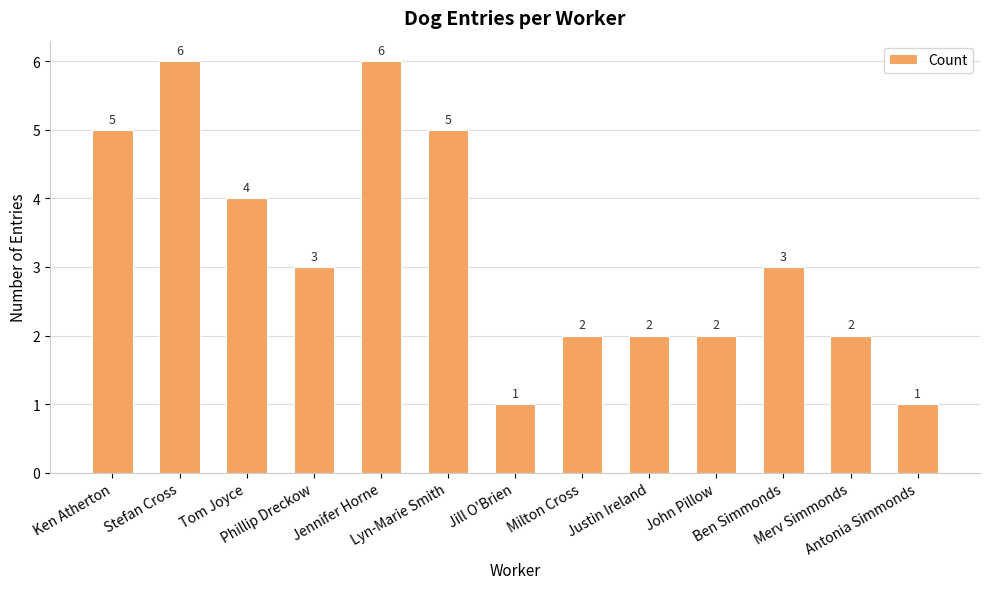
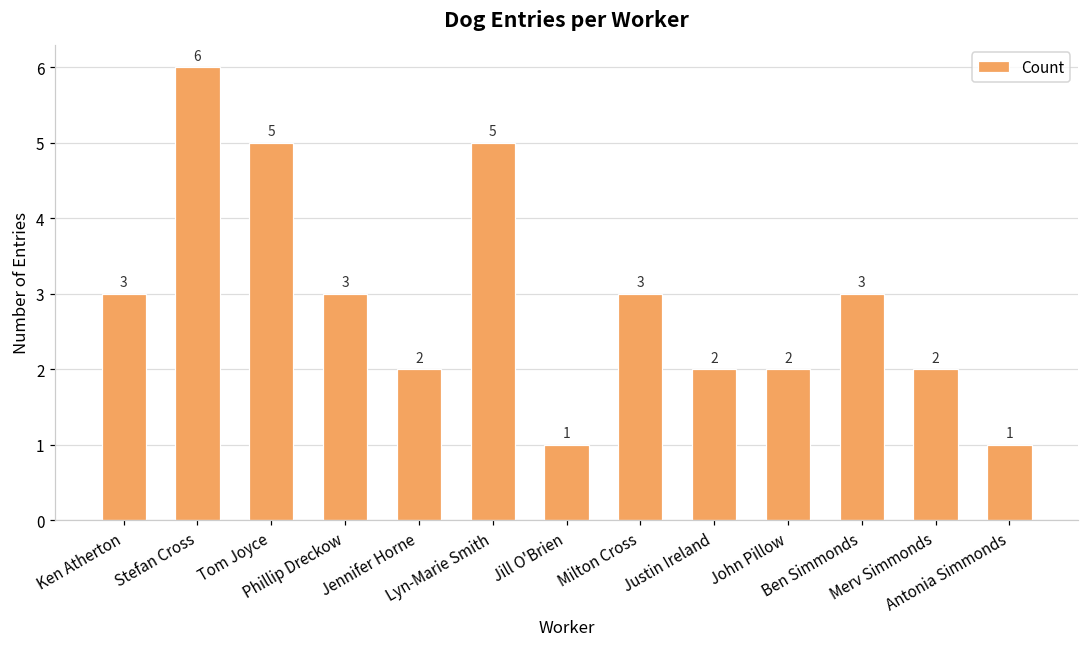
Ken Atherton: 5 -> 3
Tom Joyce: 4 -> 5
Jennifer Horne: 6 -> 2
Milton Cross: 2 -> 3
